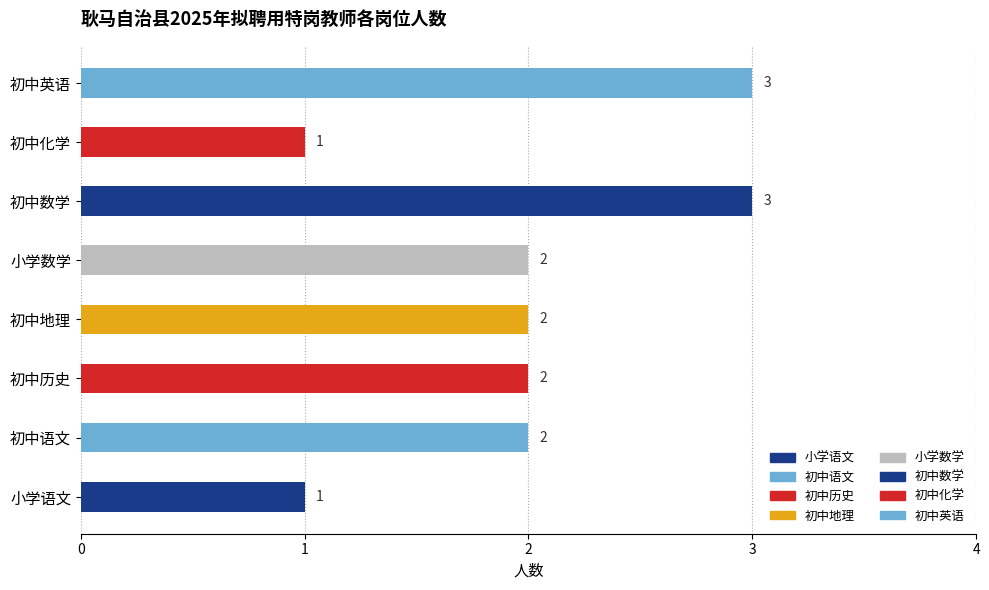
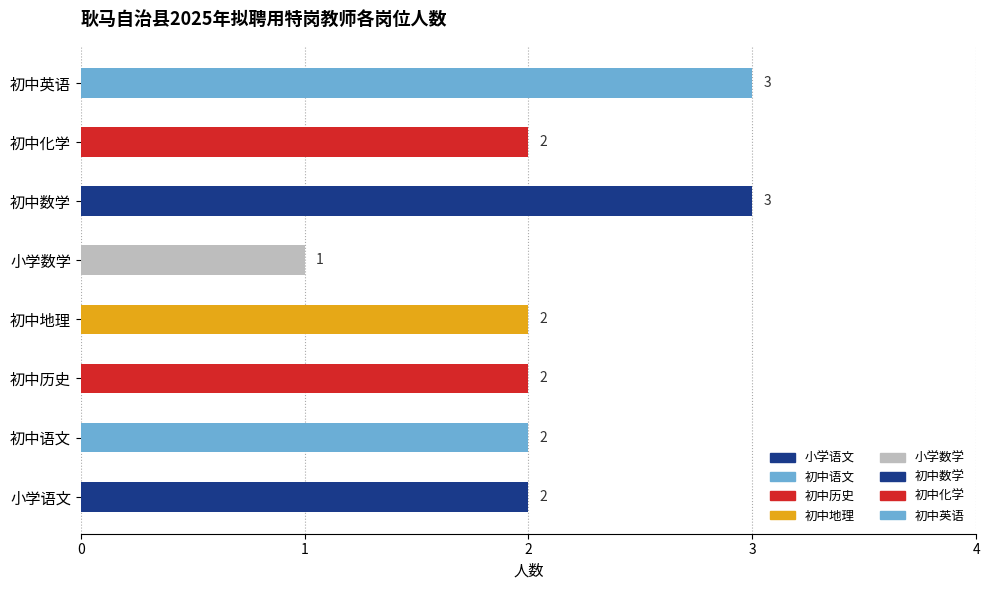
初中化学: 1 -> 2
小学数学: 2 -> 1
小学语文: 1 -> 2
